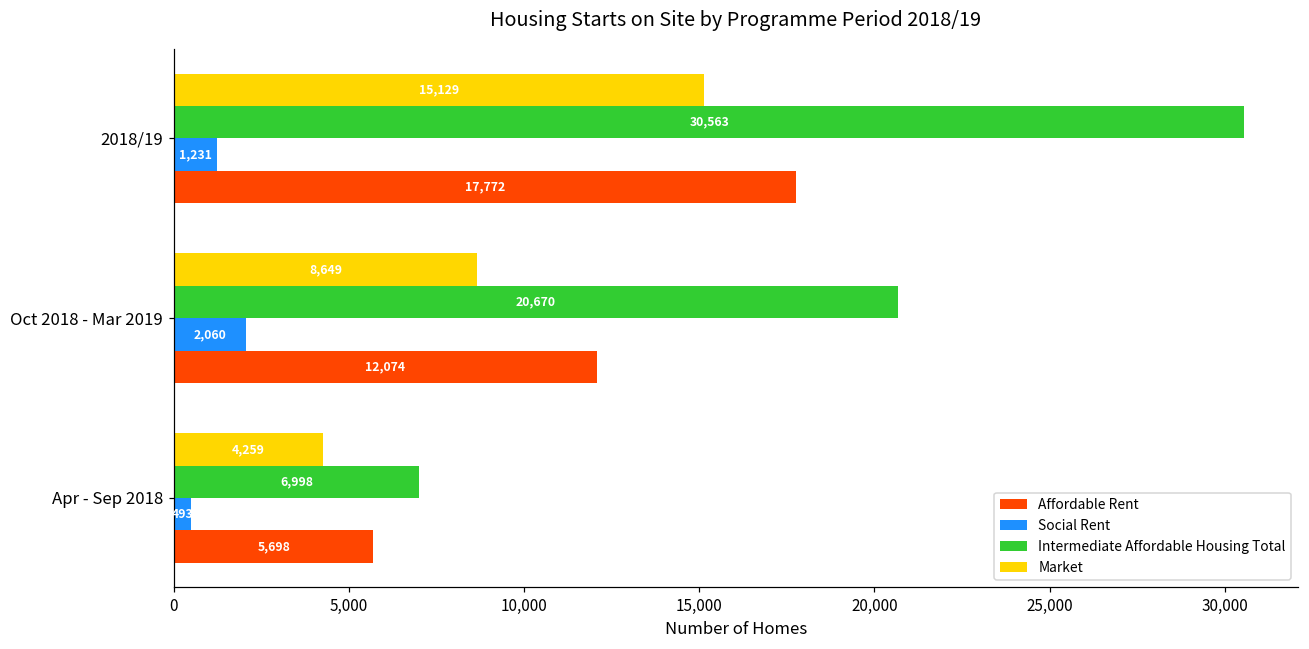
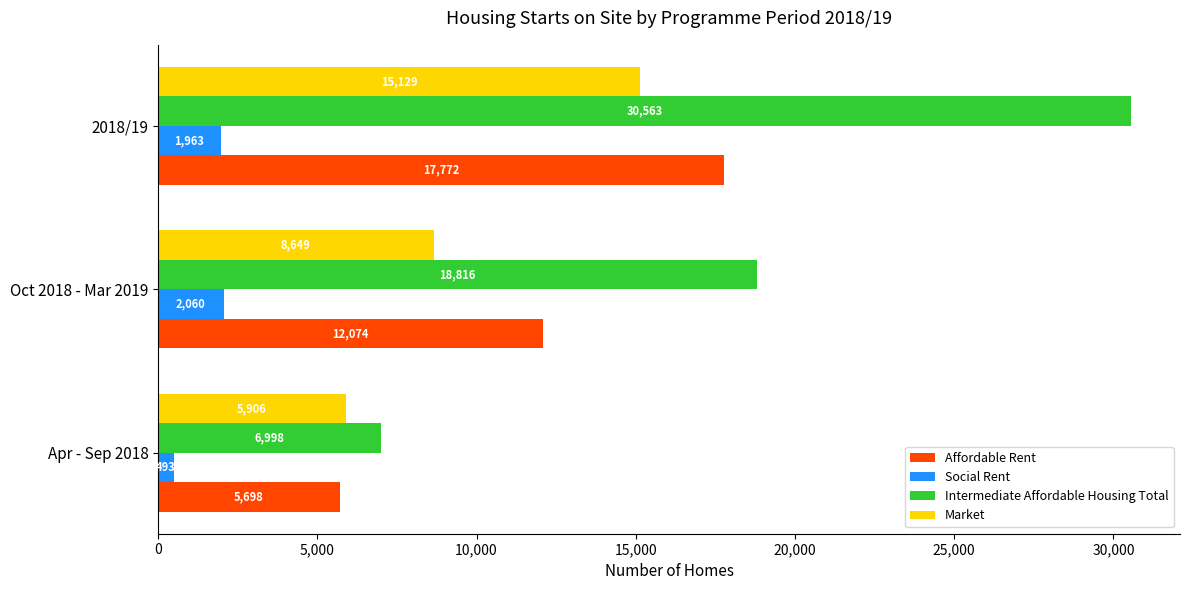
Social Rent, 2018/19: 1,231 -> 1,963
Intermediate Affordable Housing Total, Oct 2018 - Mar 2019: 20,670 -> 18,816
Market, Apr - Sep 2018: 4,259 -> 5,906
